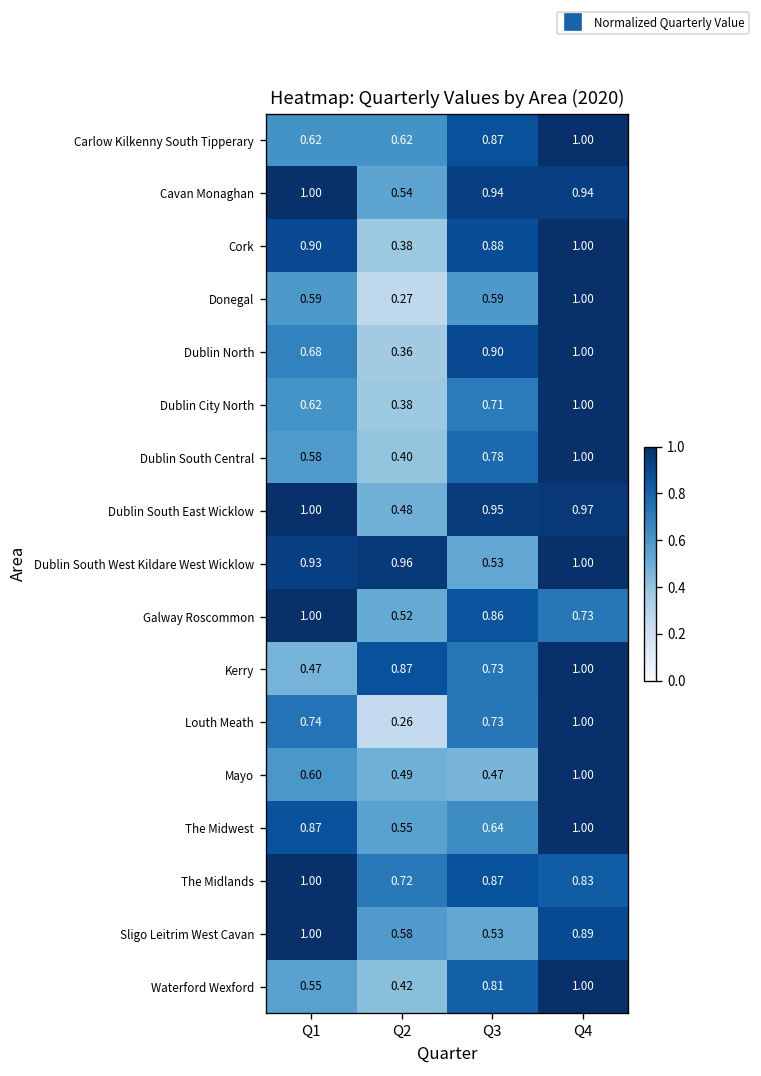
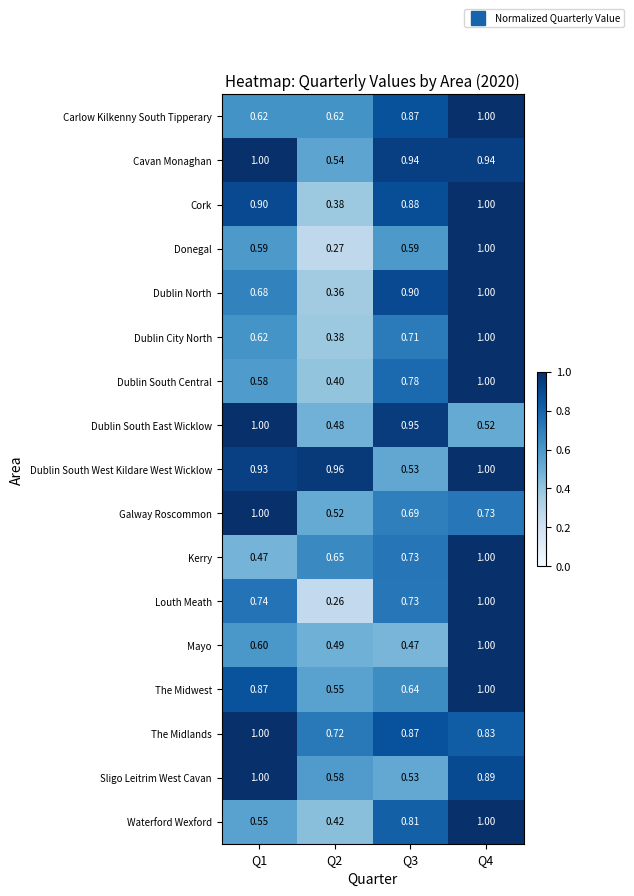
Dublin South East Wicklow, Q4: 0.97 -> 0.52
Galway Roscommon, Q3: 0.86 -> 0.69
Kerry, Q2: 0.87 -> 0.65
